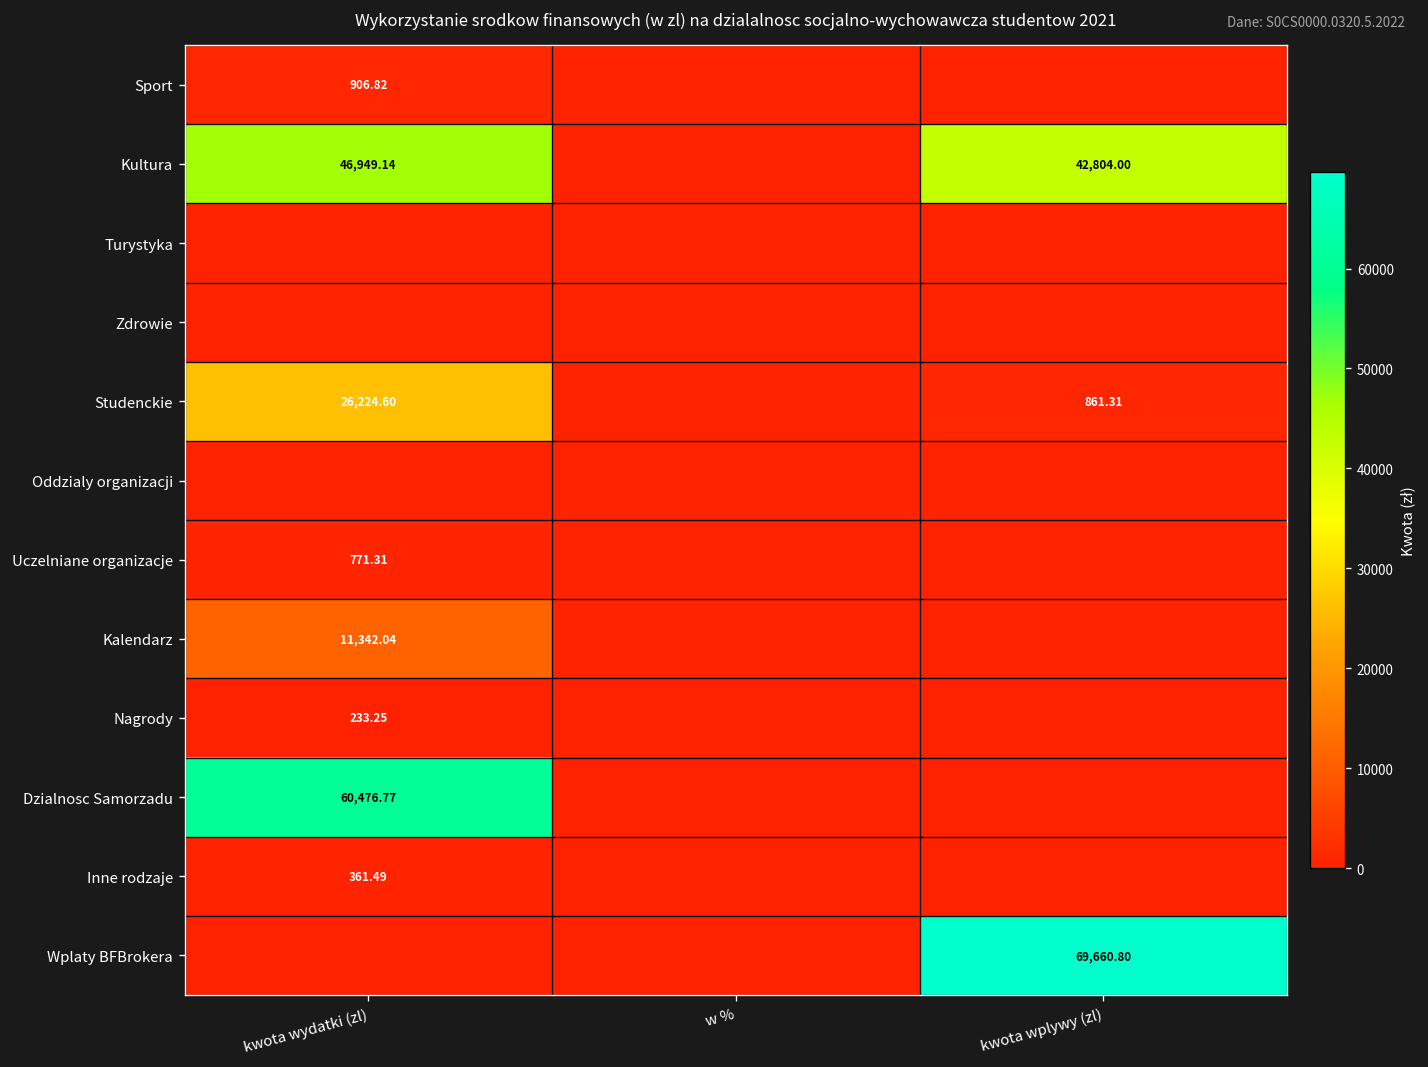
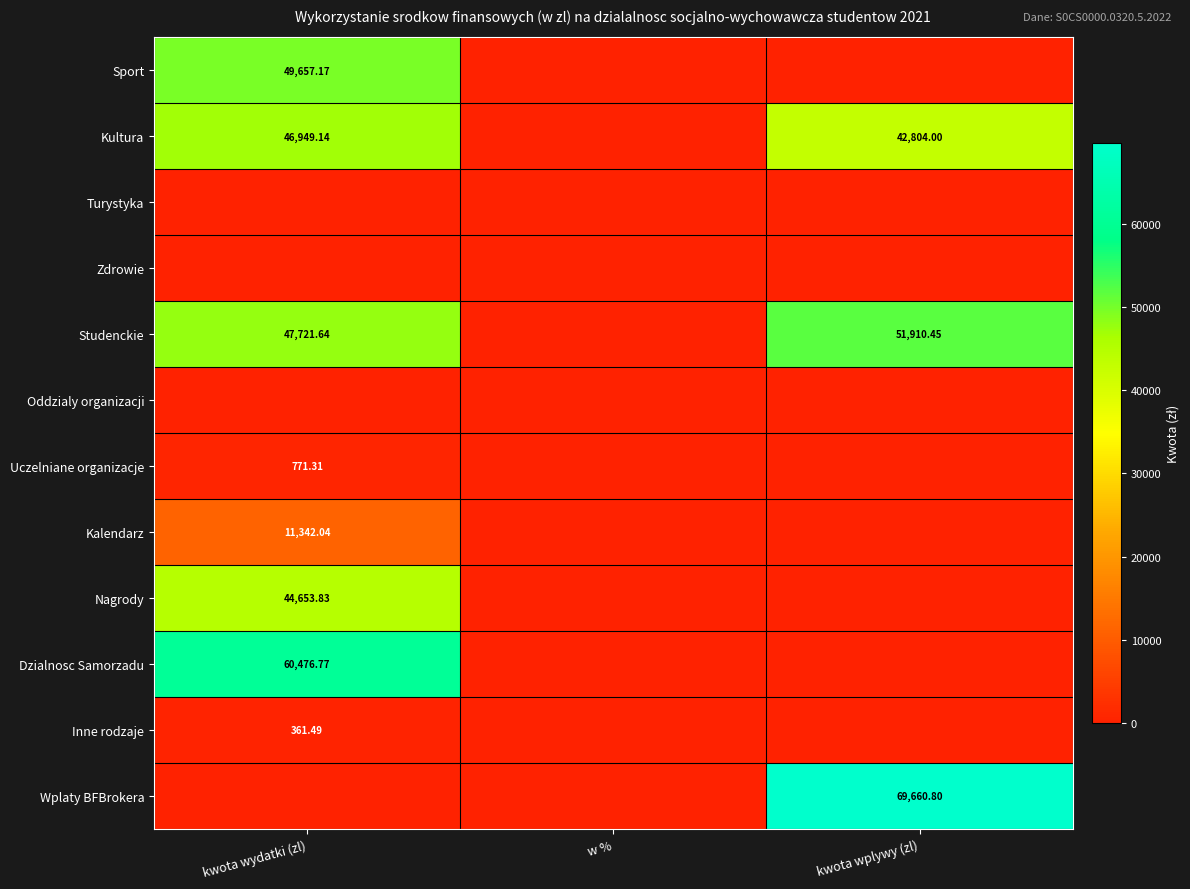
Sport, kwota wydatki (zl): 906.82 -> 49,657.17
Studenckie, kwota wydatki (zl): 26,224.60 -> 47,721.64
Studenckie, kwota wplywy (zl): 861.31 -> 51,910.45
Nagrody, kwota wydatki (zl): 233.25 -> 44,653.83
